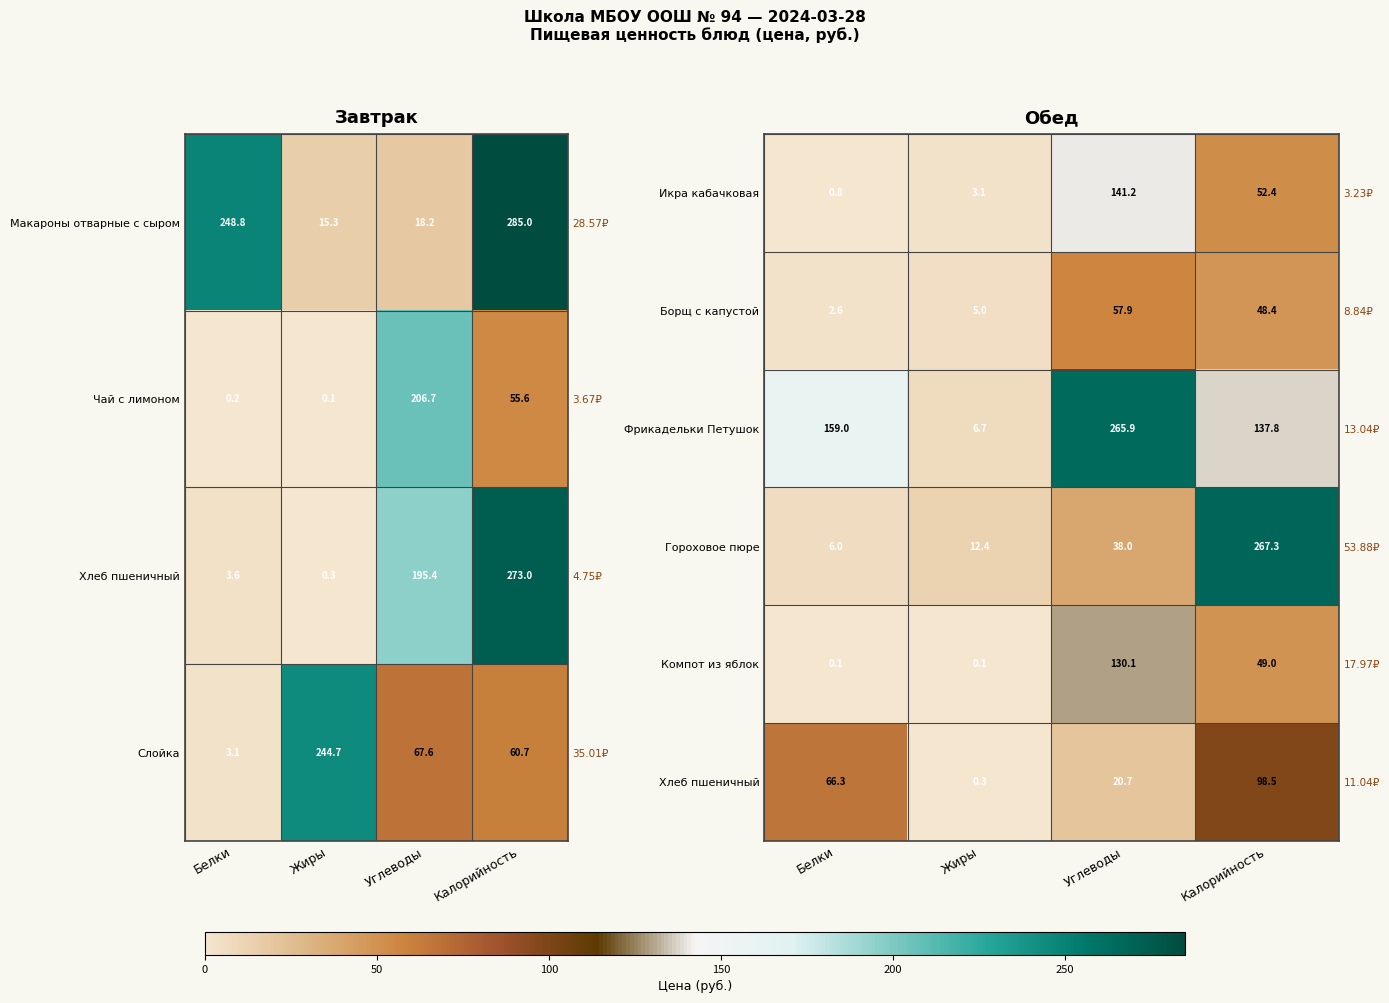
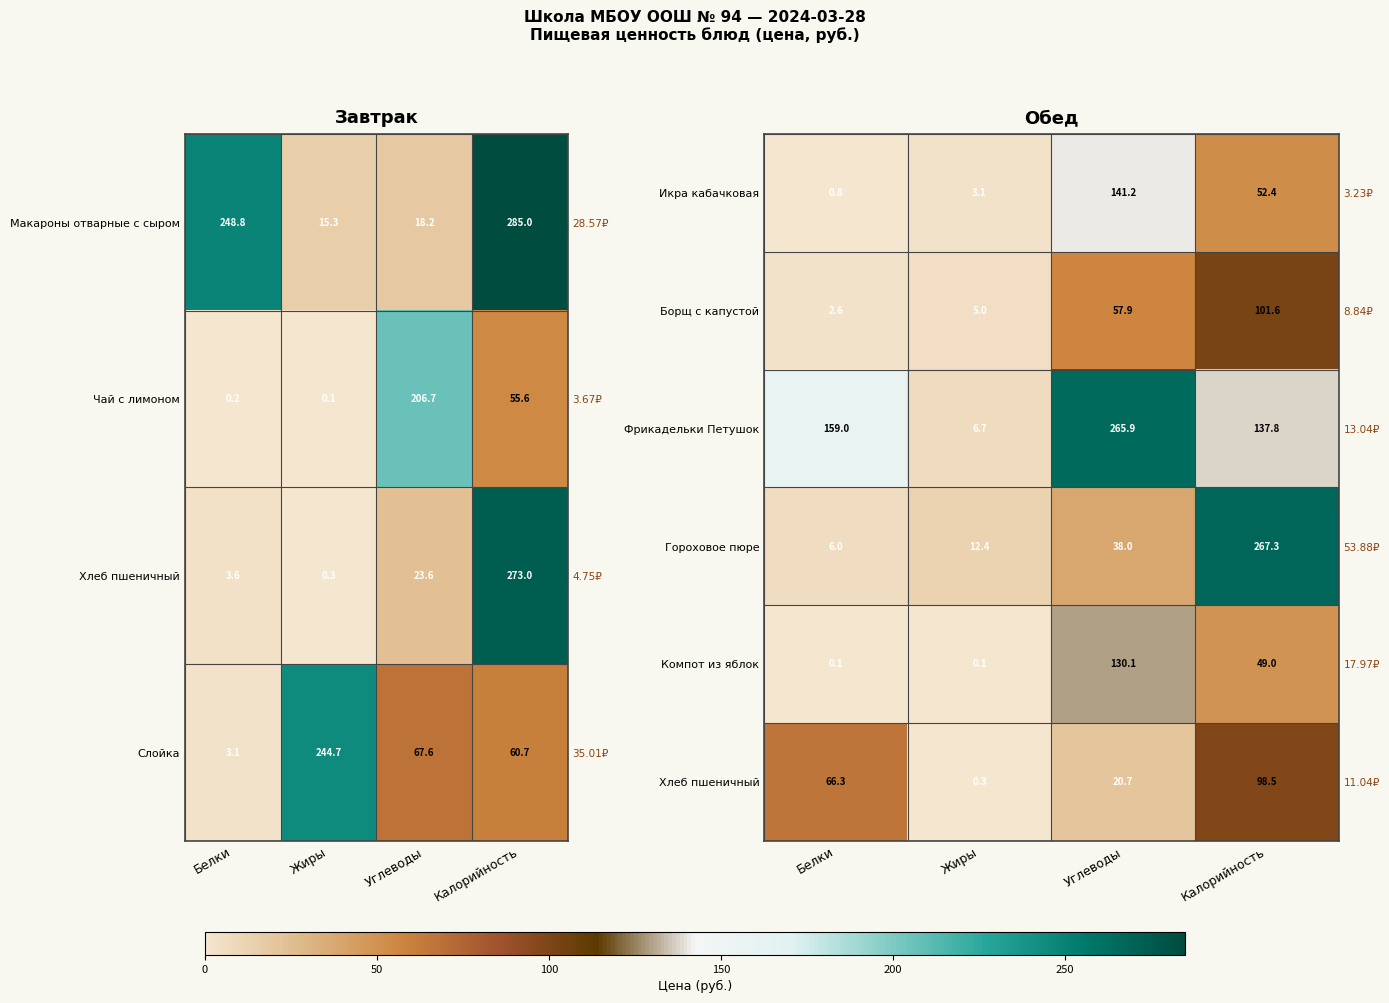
Завтрак, Хлеб пшеничный, Углеводы: 195.4 -> 23.6
Обед, Борщ с капустой, Калорийность: 48.4 -> 101.6
